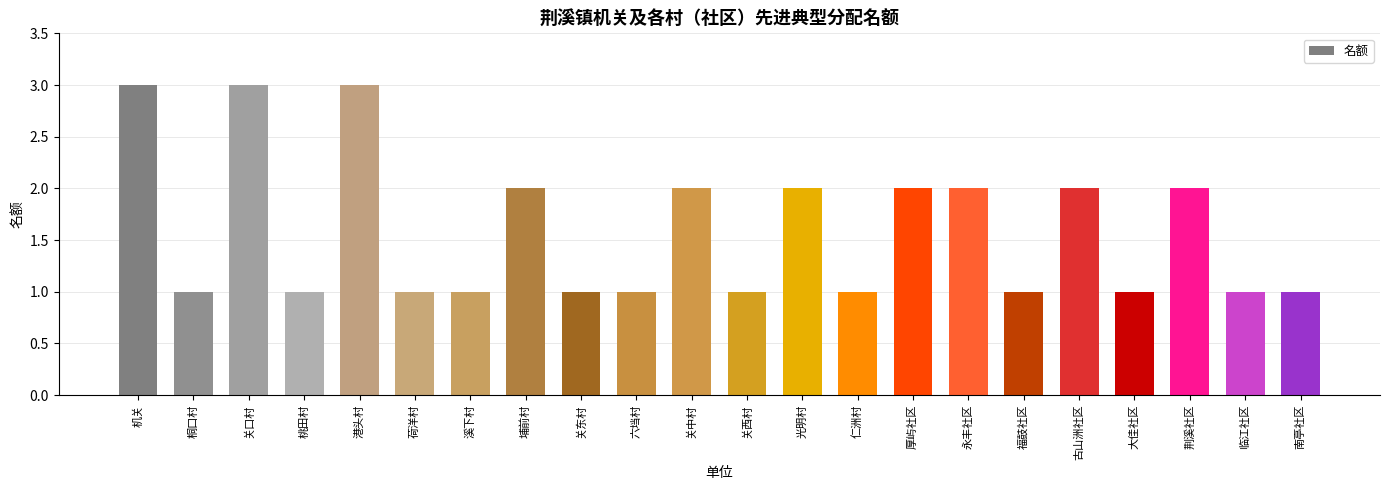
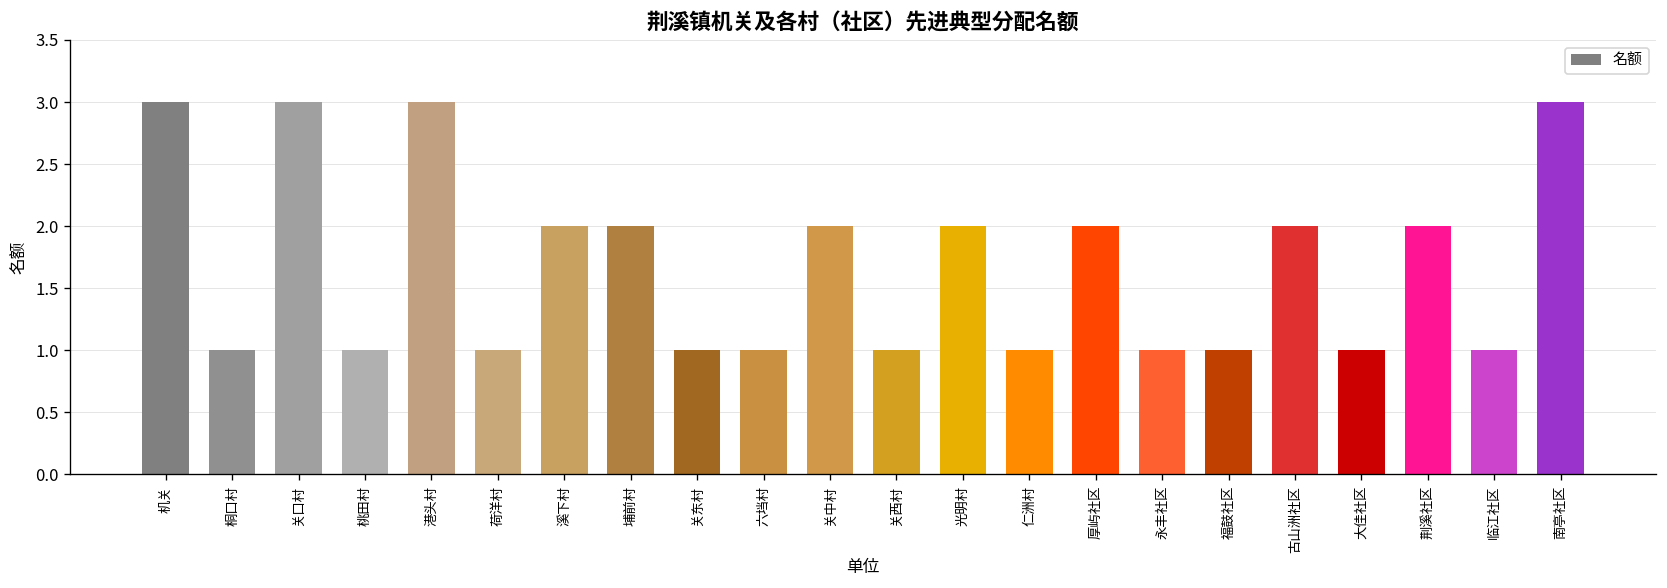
溪下村: 1 -> 2
永丰社区: 2 -> 1
南亭社区: 1 -> 3
